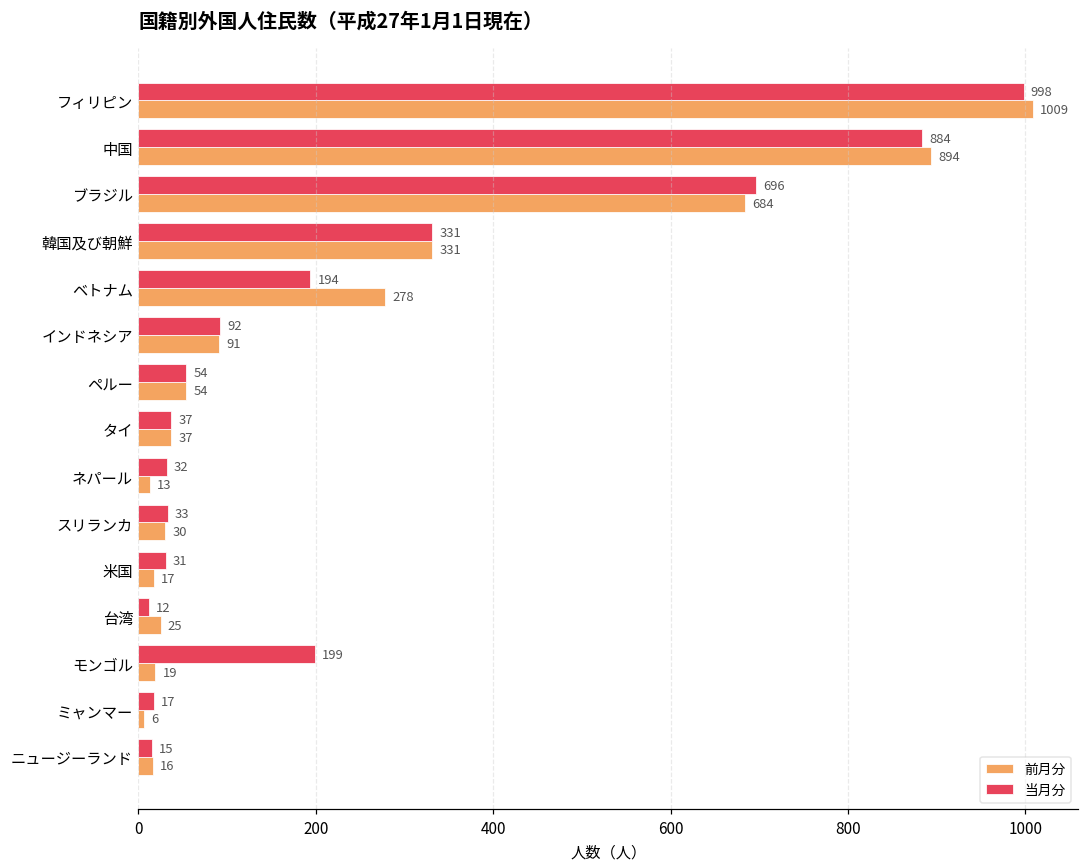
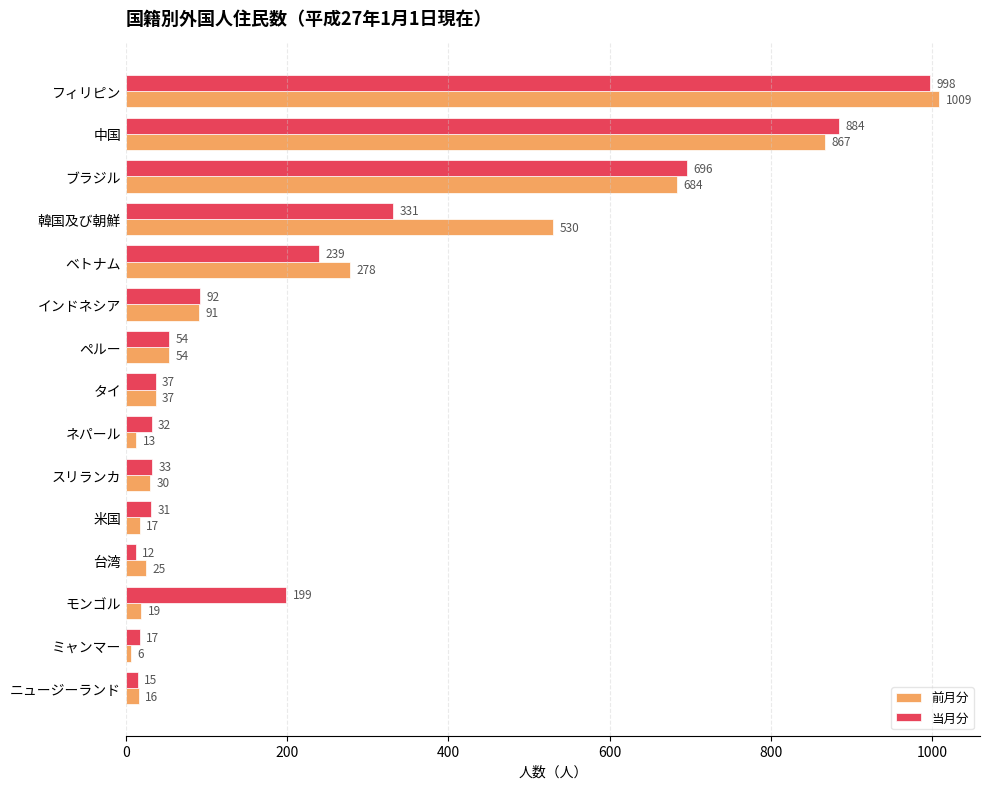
前月分, 中国: 894 -> 867
前月分, 韓国及び朝鮮: 331 -> 530
当月分, ベトナム: 194 -> 239
